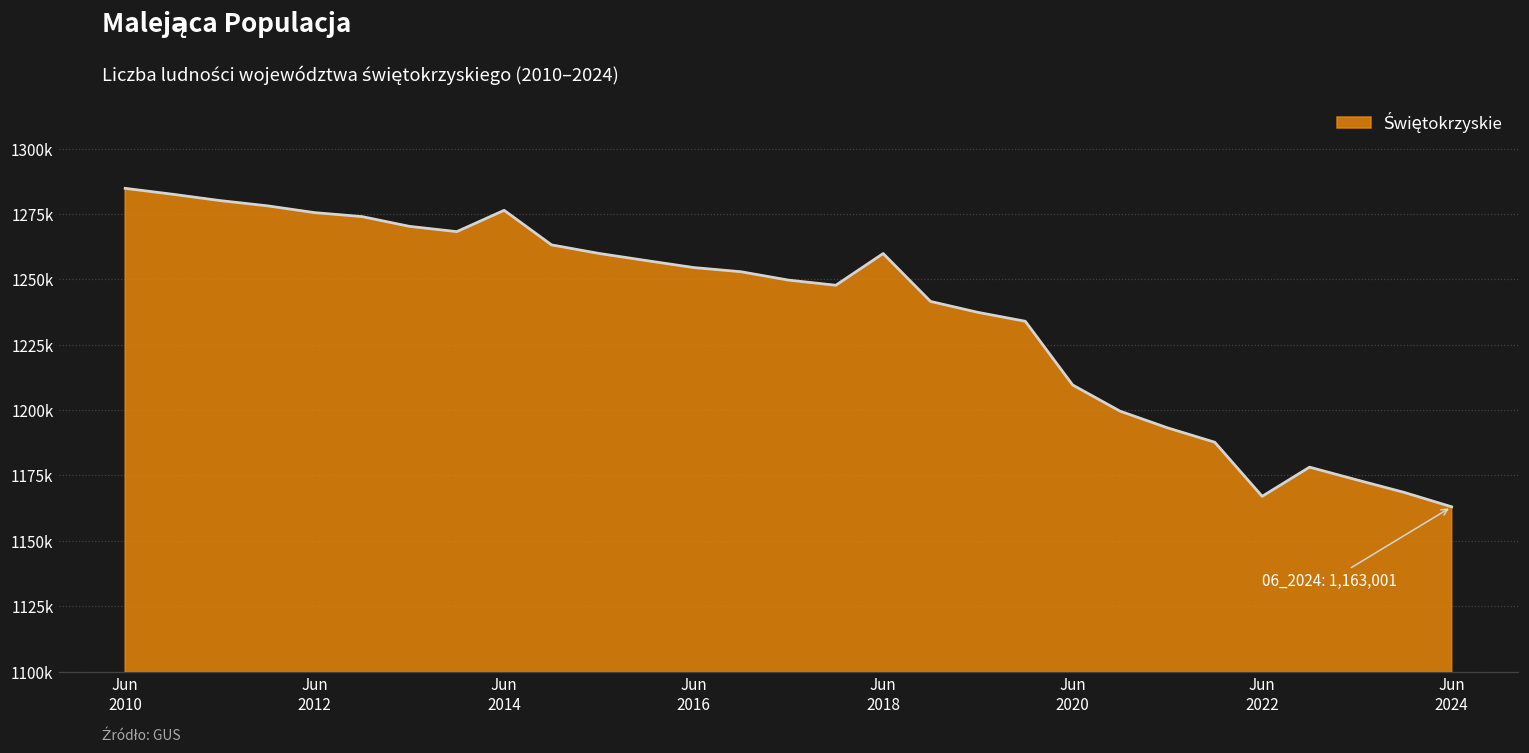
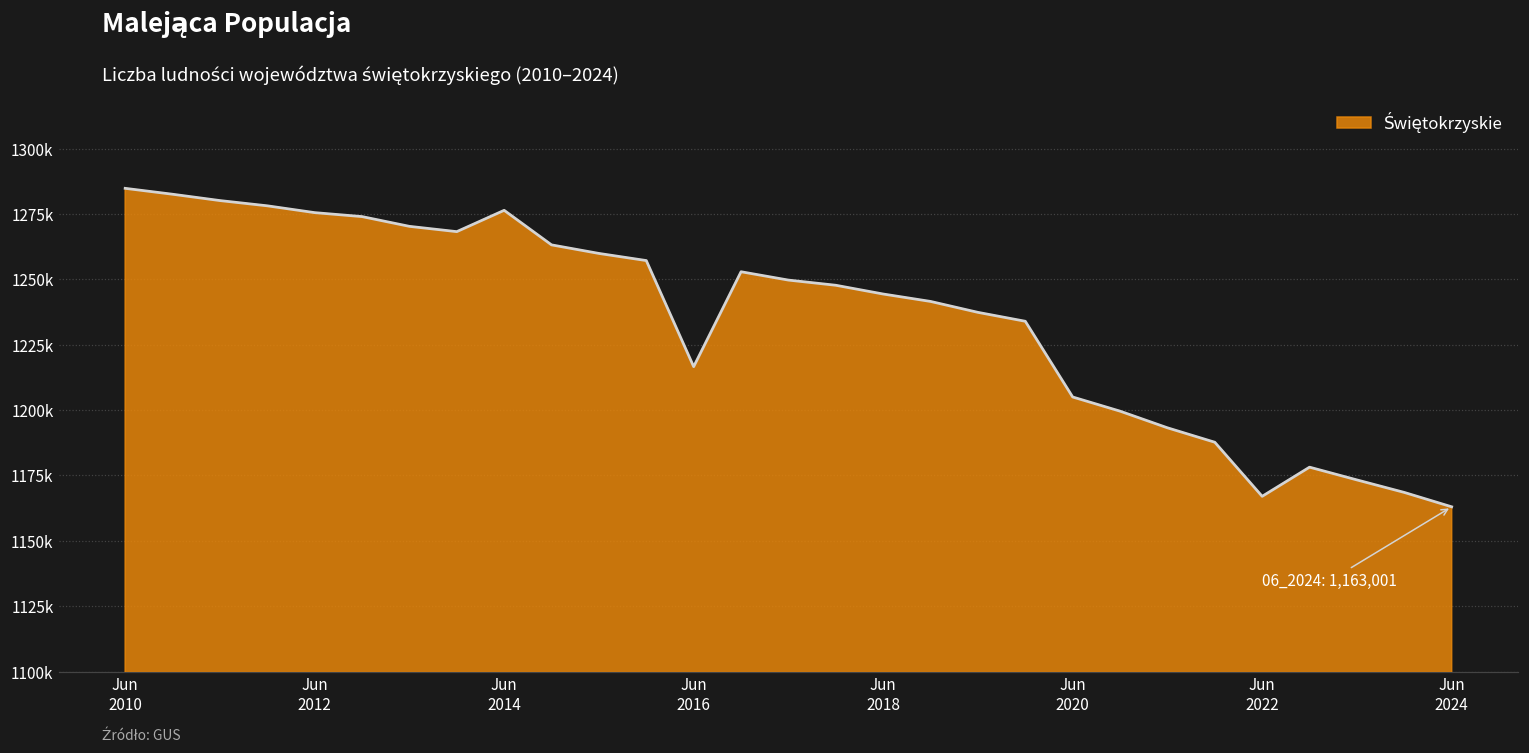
Jun 2016: 1255000 -> 1217000
Jun 2018: 1260000 -> 1244000
Jun 2020: 1210000 -> 1205000
